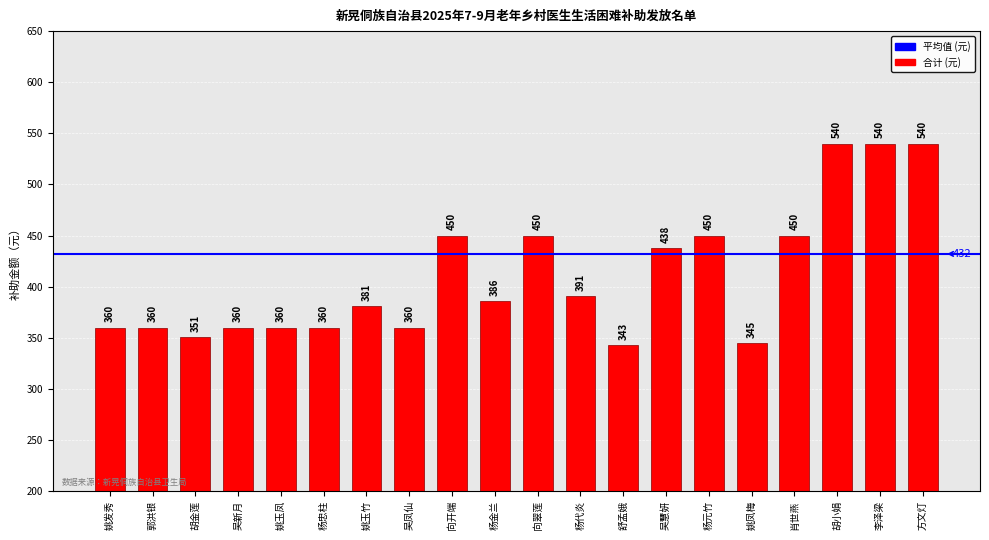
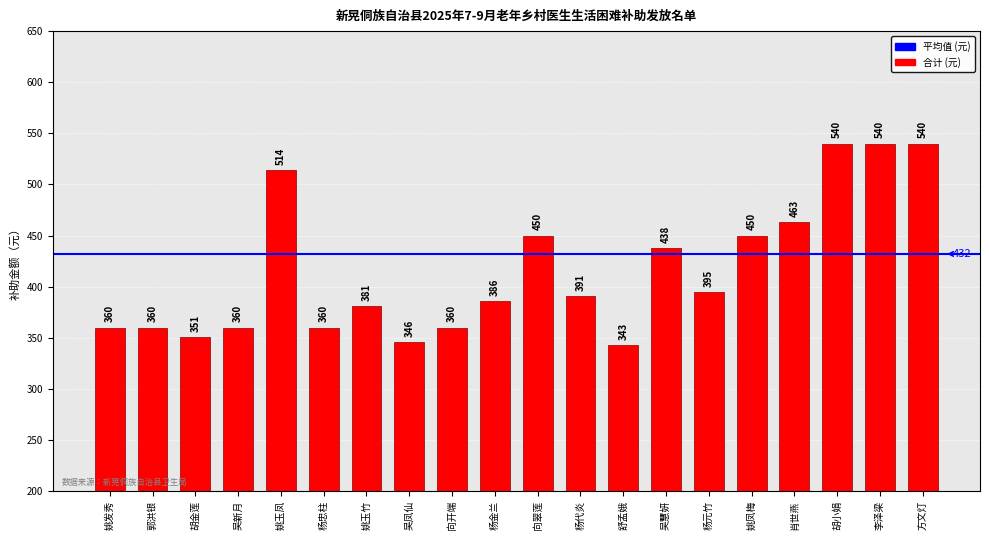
姚玉凤: 360 -> 514
吴凤仙: 360 -> 346
向开端: 450 -> 360
杨元竹: 450 -> 395
姚凤梅: 345 -> 450
肖世燕: 450 -> 463
